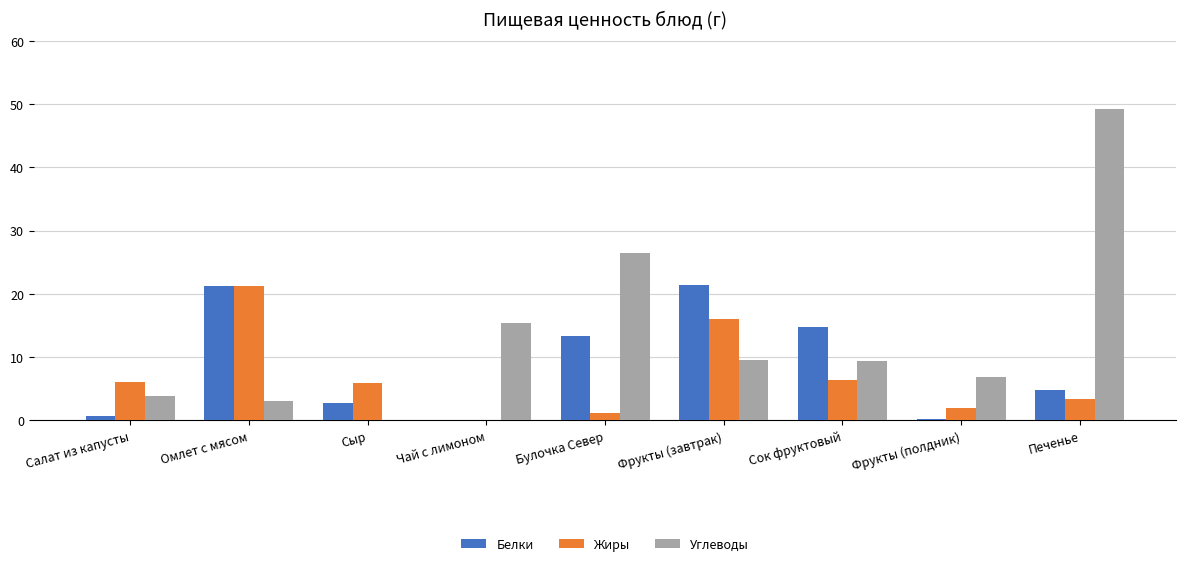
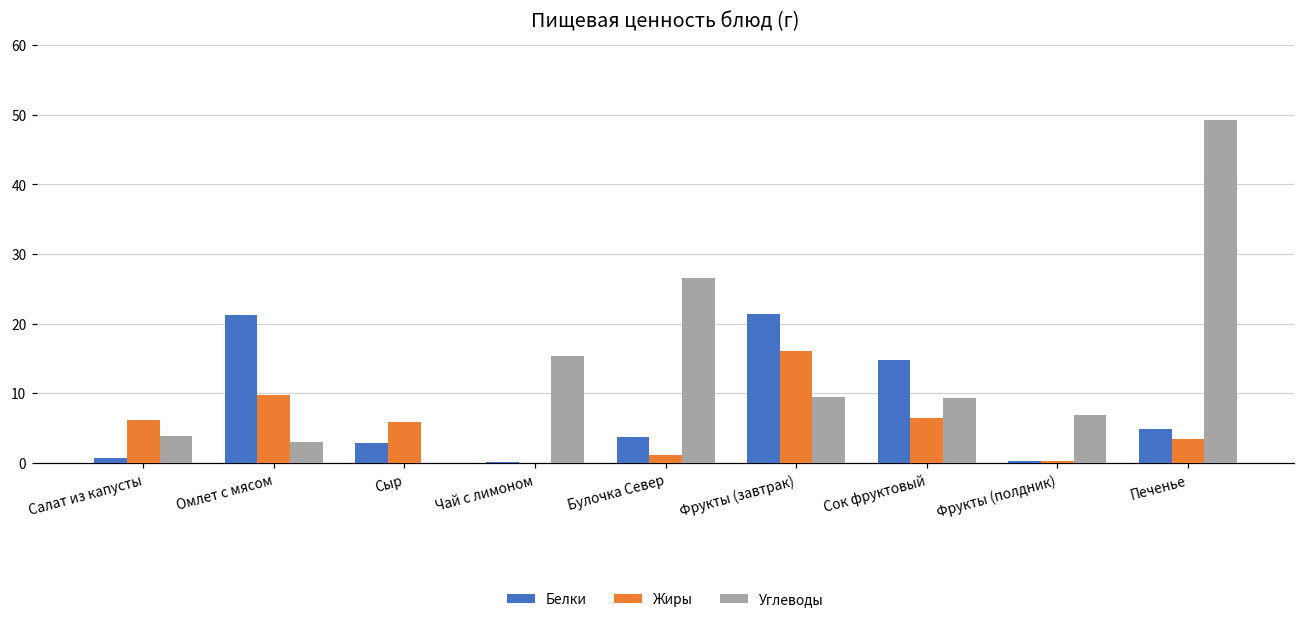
Жиры, Омлет с мясом: 21 -> 10
Белки, Булочка Север: 13 -> 4
Жиры, Фрукты (полдник): 2 -> 0
